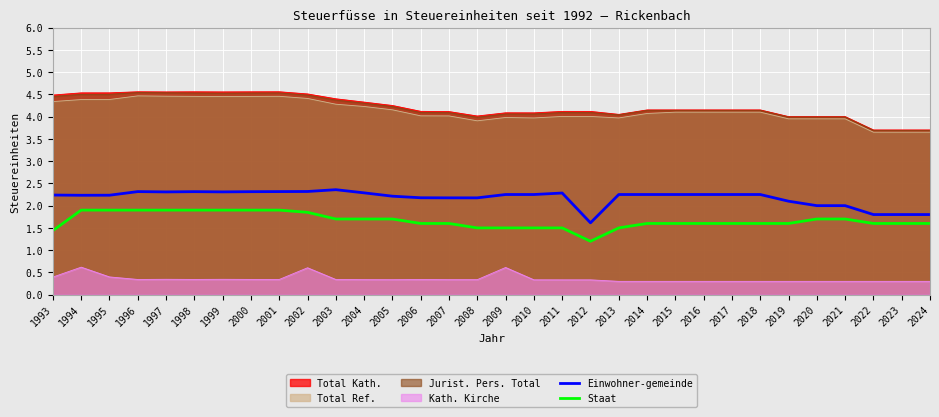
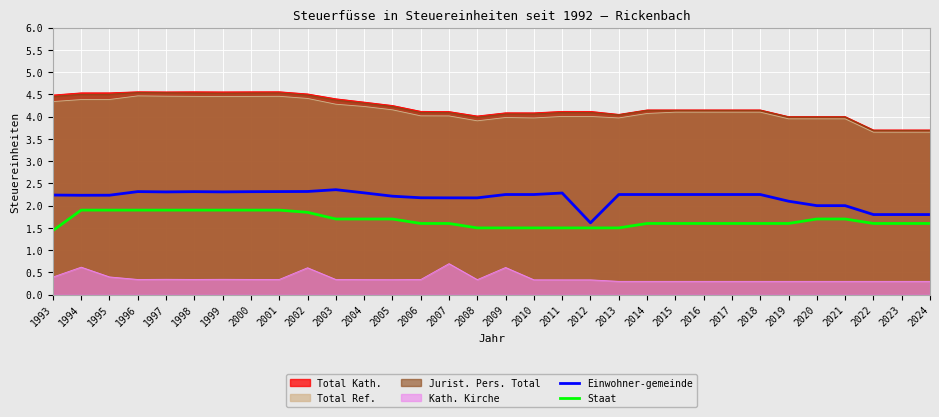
Kath. Kirche, 2007: 0.3 -> 0.7
Staat, 2012: 1.2 -> 1.5
